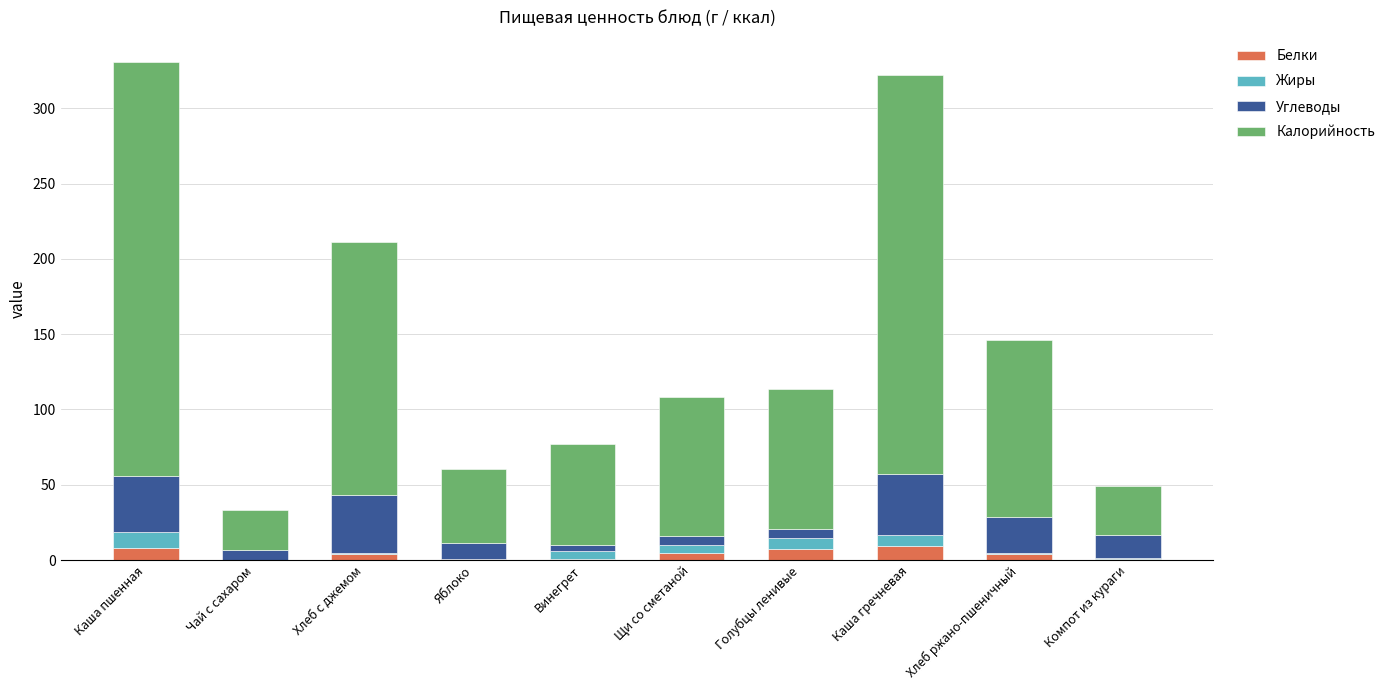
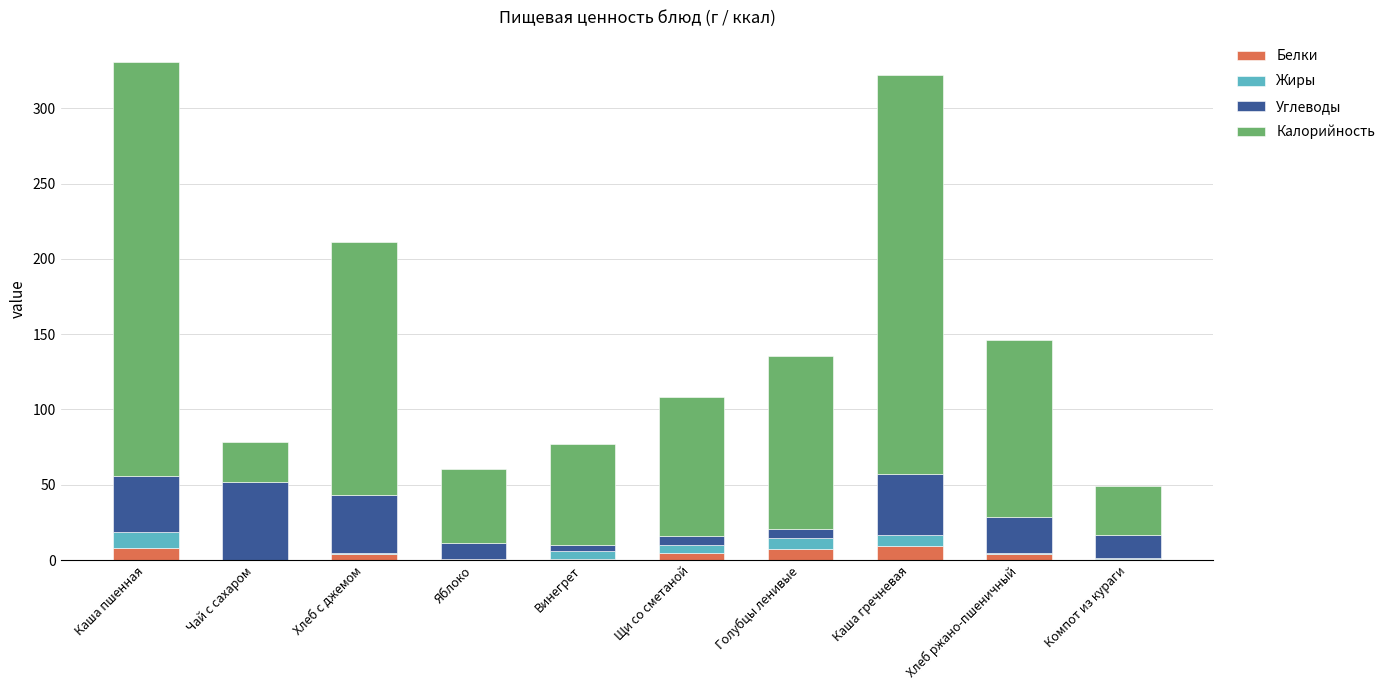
Углеводы, Чай с сахаром: 6 -> 51
Калорийность, Голубцы ленивые: 94 -> 116
